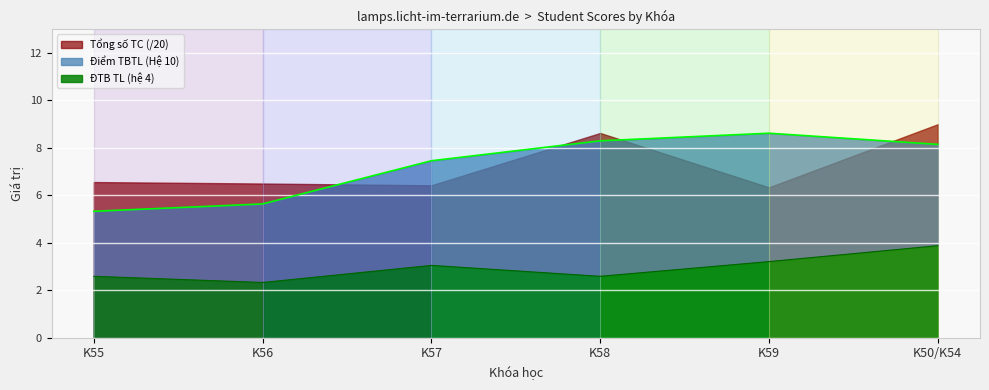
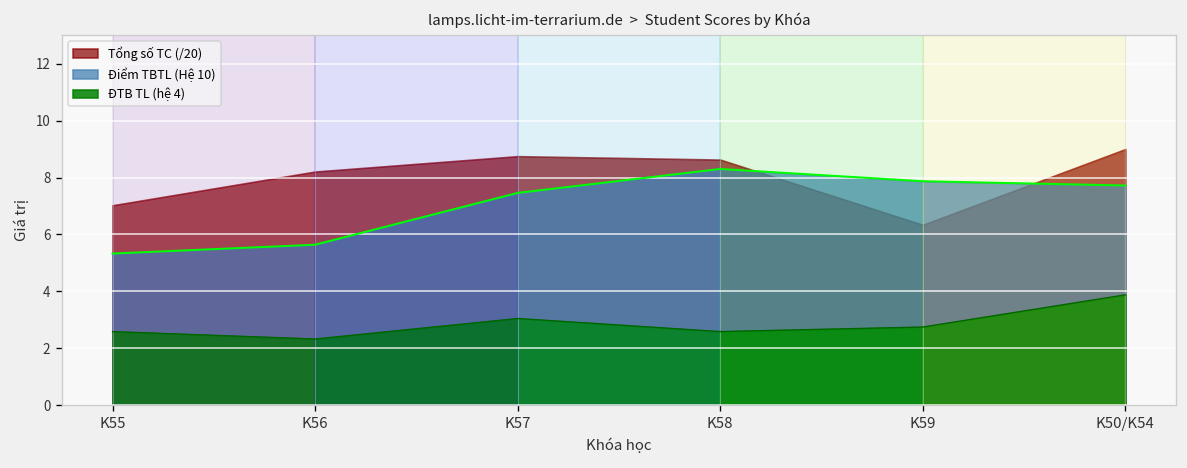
Tổng số TC (/20), K55: 6.6 -> 7.0
Tổng số TC (/20), K56: 6.5 -> 8.2
Tổng số TC (/20), K57: 6.4 -> 8.8
Điểm TBTL (Hệ 10), K59: 8.6 -> 7.9
ĐTB TL (hệ 4), K59: 3.2 -> 2.8
Điểm TBTL (Hệ 10), K50/K54: 8.2 -> 7.7
